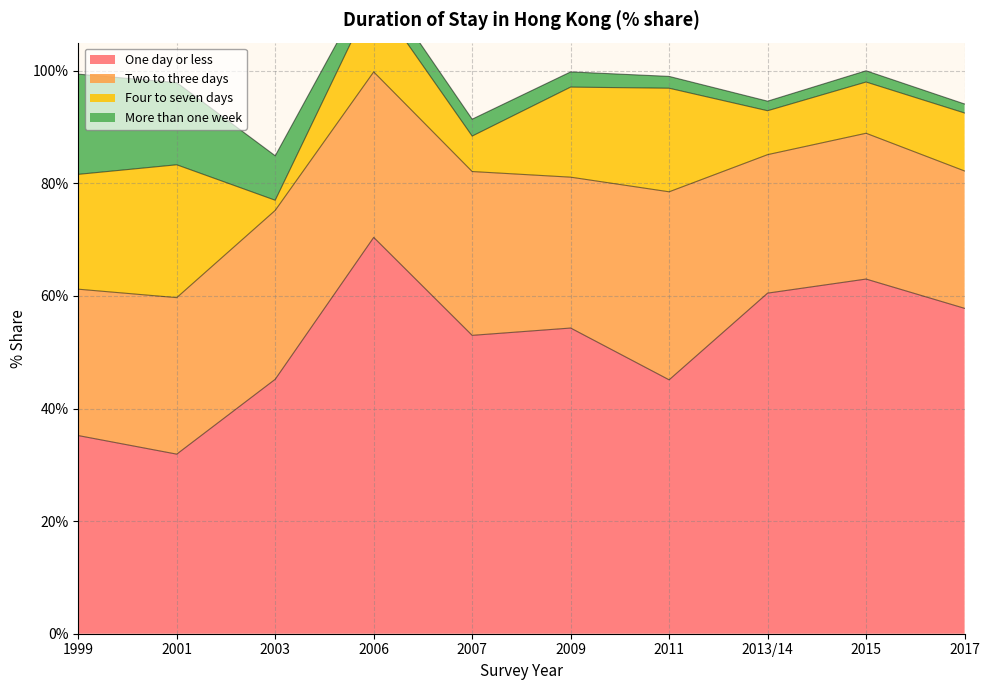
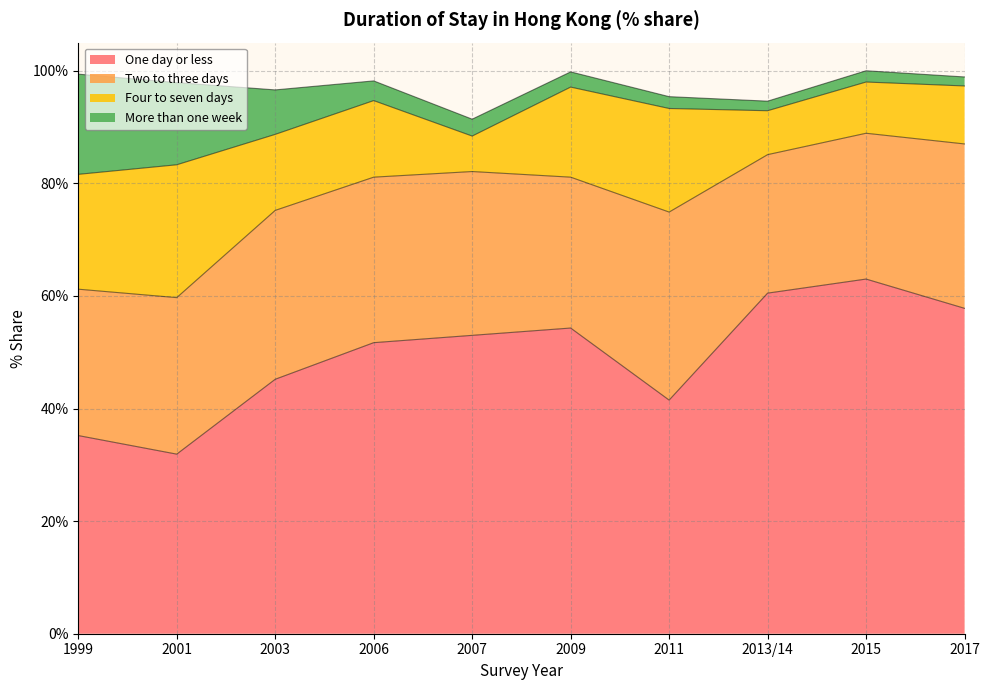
Four to seven days, 2003: 2% -> 14%
One day or less, 2006: 70% -> 52%
One day or less, 2011: 45% -> 42%
Two to three days, 2017: 24% -> 29%
